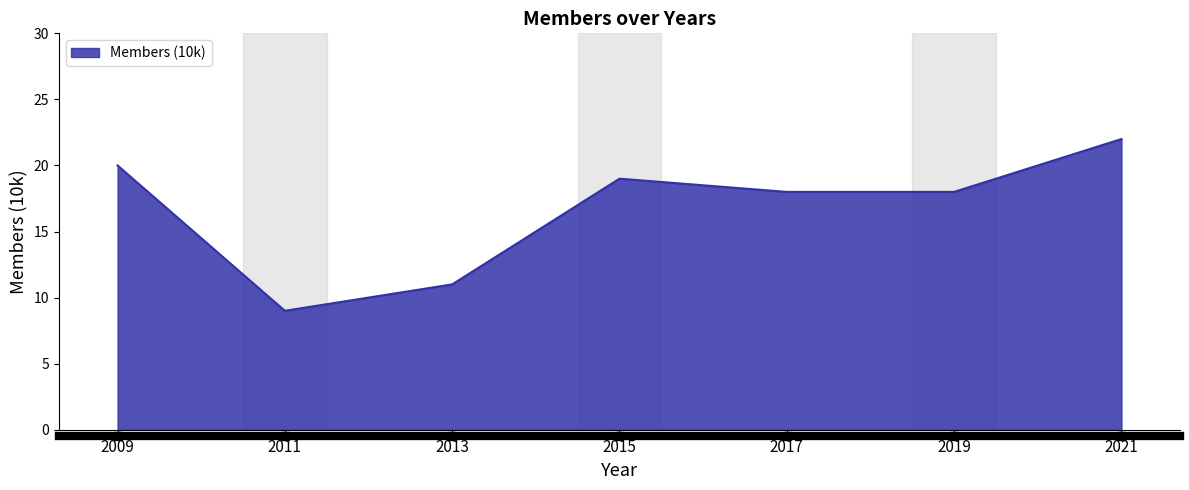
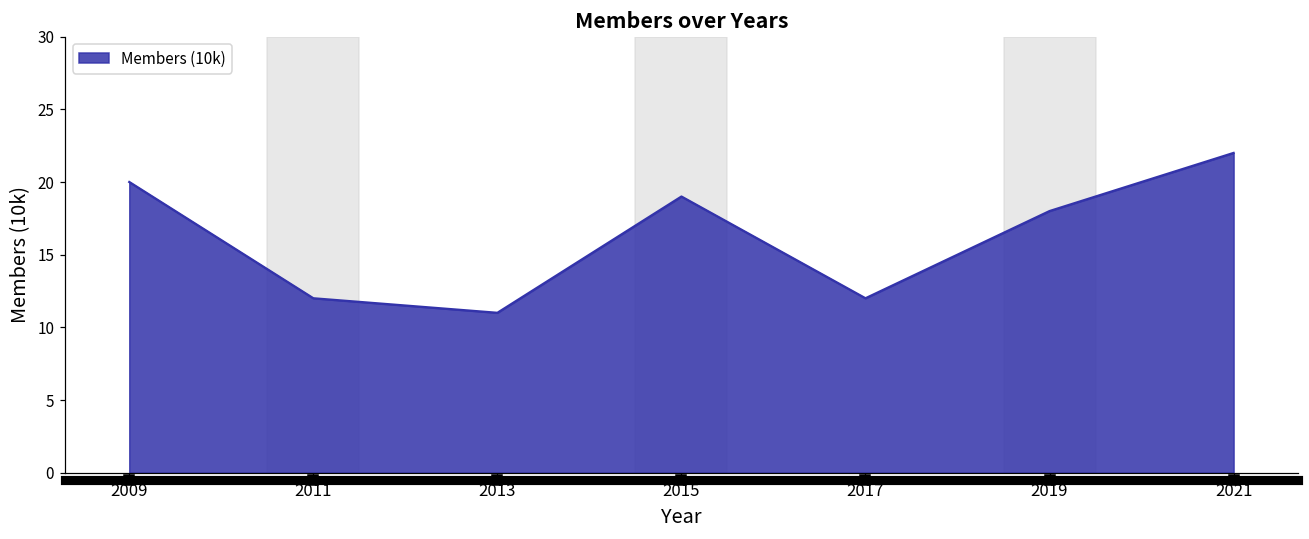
Members (10k), 2011: 9 -> 12
Members (10k), 2017: 18 -> 12
